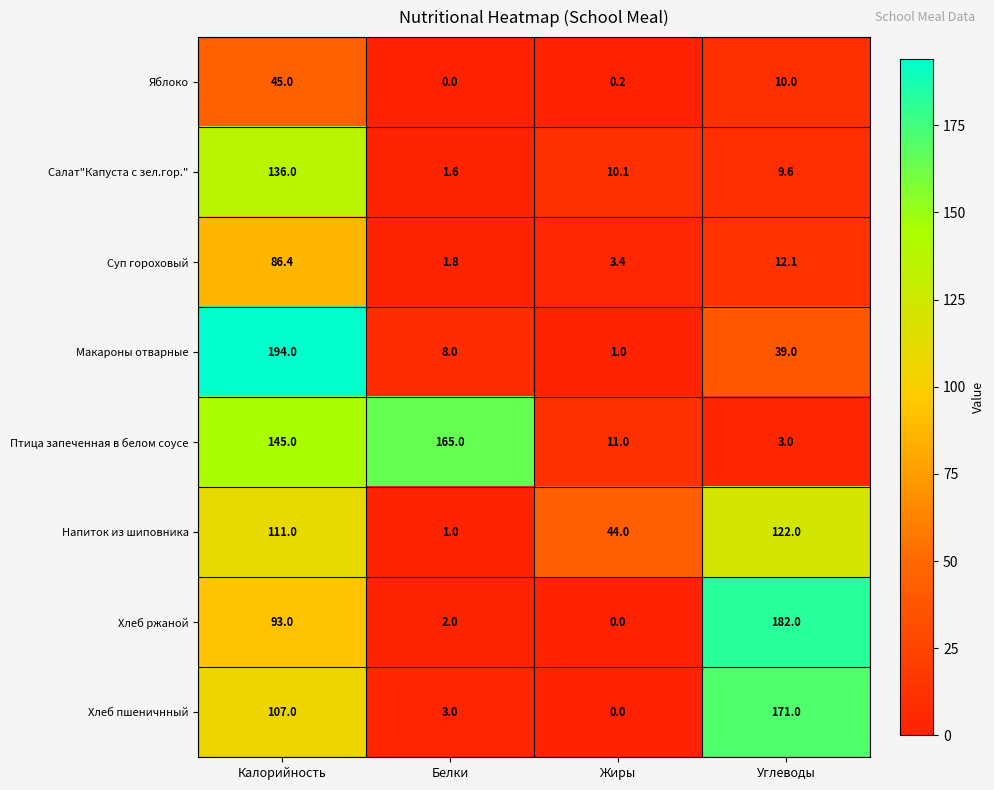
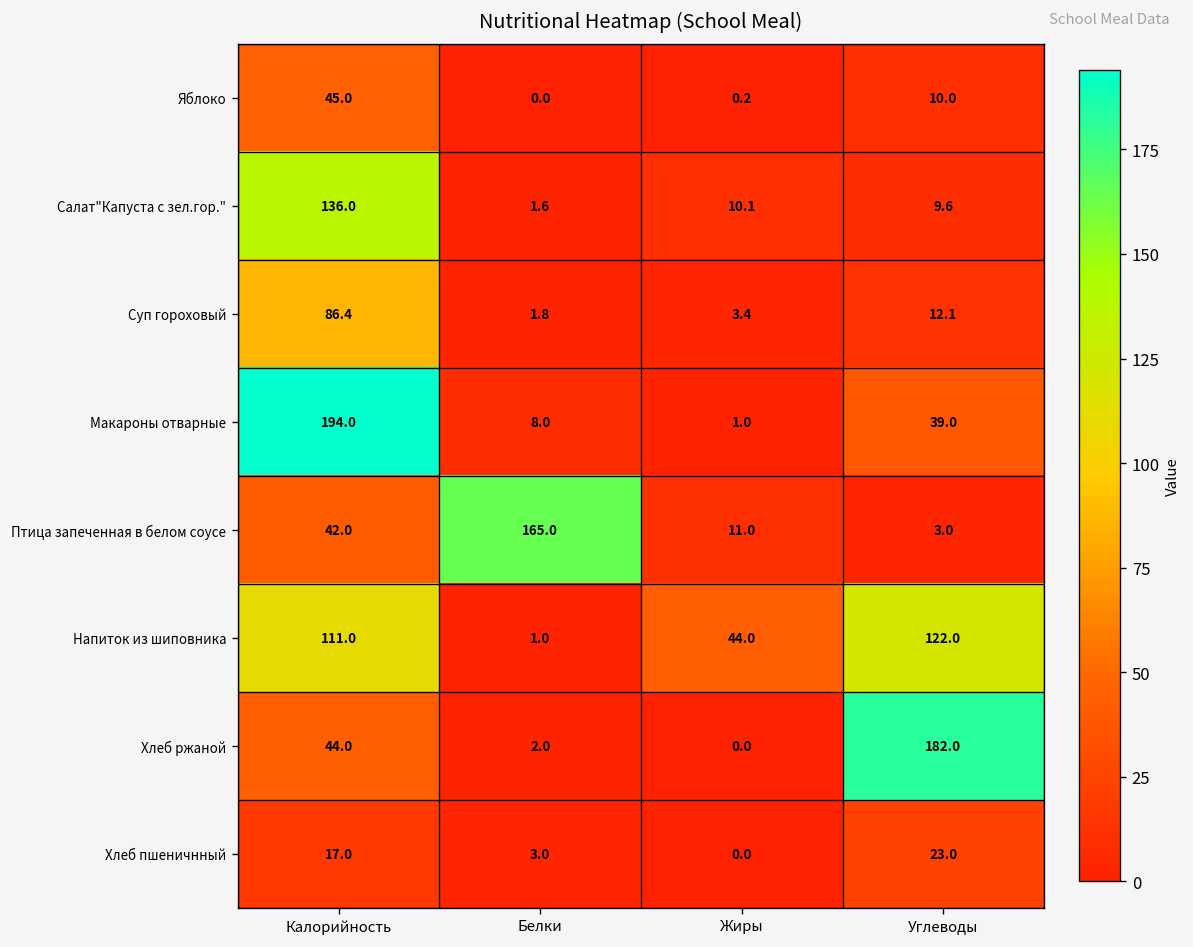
Птица запеченная в белом соусе, Калорийность: 145.0 -> 42.0
Хлеб ржаной, Калорийность: 93.0 -> 44.0
Хлеб пшеничнный, Калорийность: 107.0 -> 17.0
Хлеб пшеничнный, Углеводы: 171.0 -> 23.0
